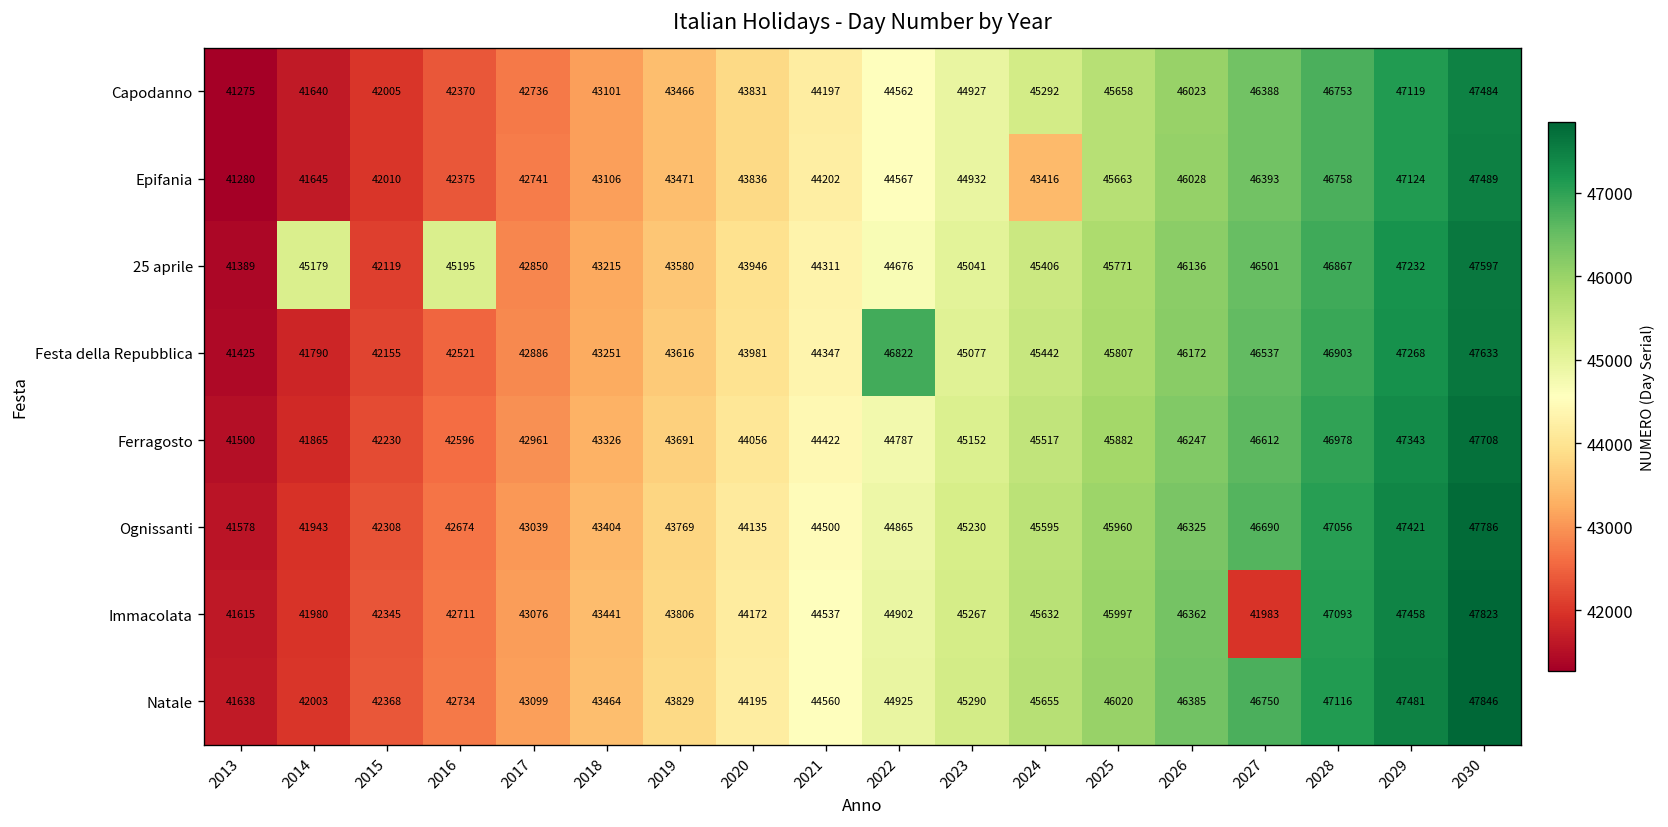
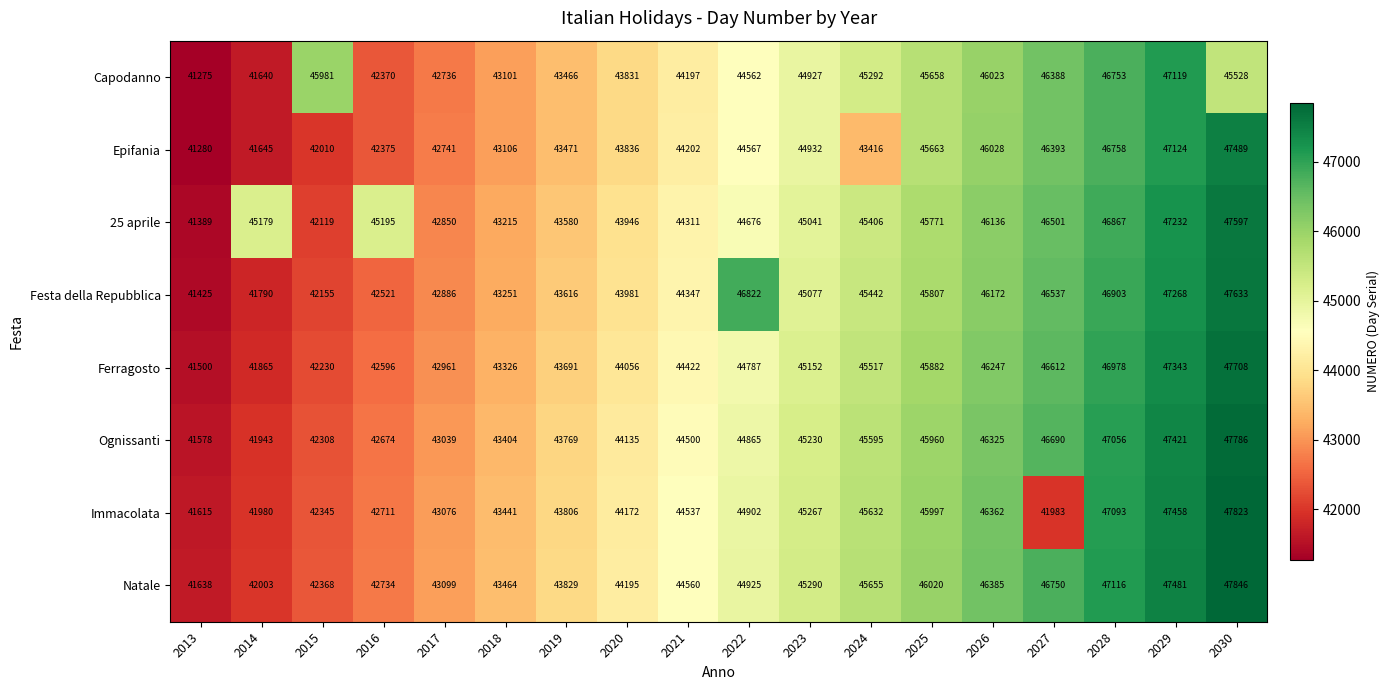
Capodanno, 2015: 42005 -> 45981
Capodanno, 2030: 47484 -> 45528
